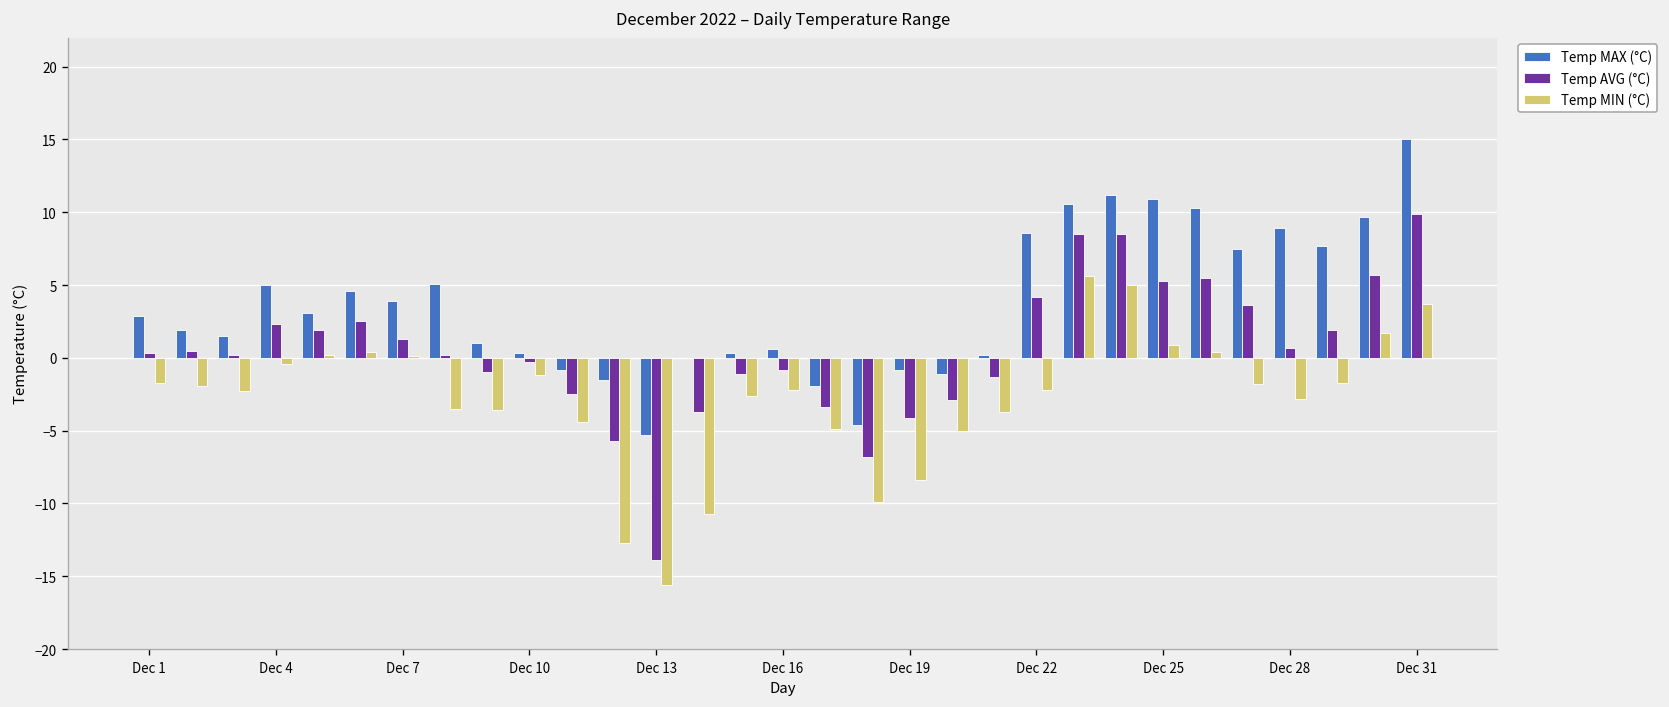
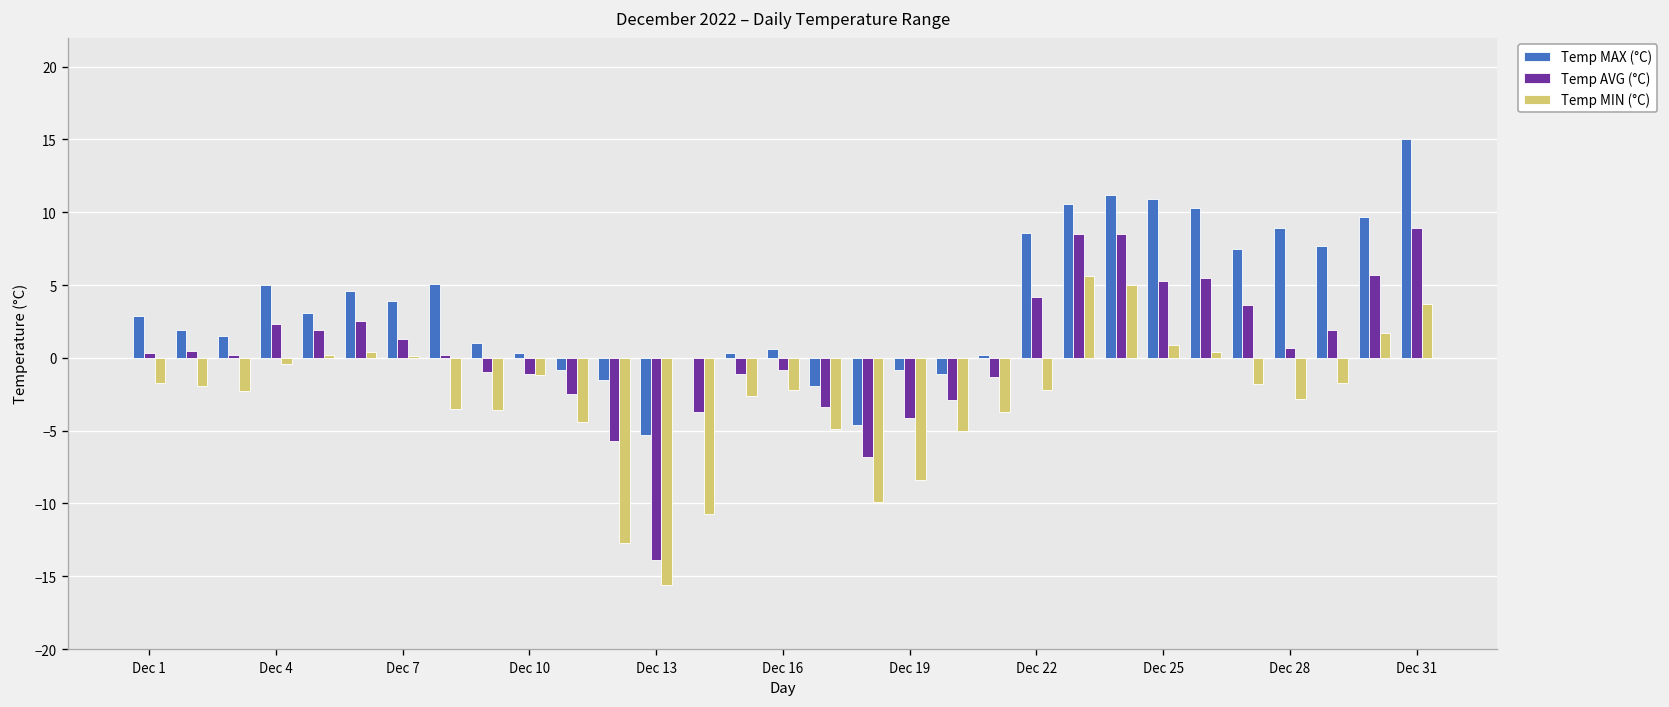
Temp AVG (°C), Dec 10: -0.3 -> -1.1
Temp AVG (°C), Dec 31: 9.9 -> 8.9
